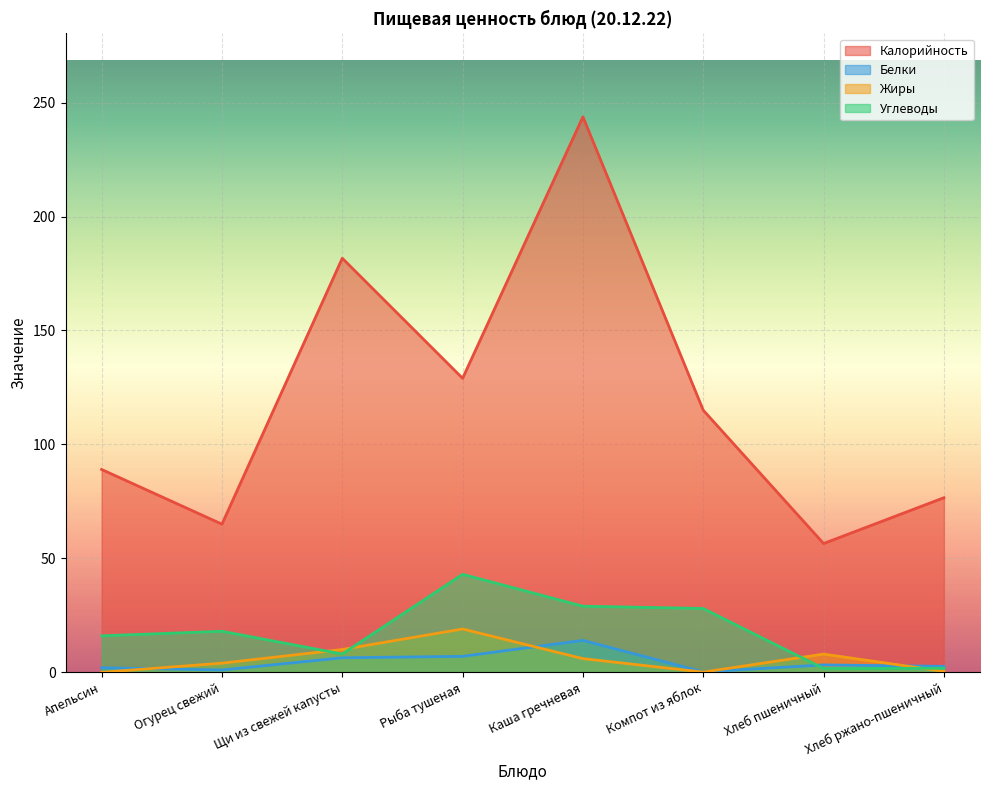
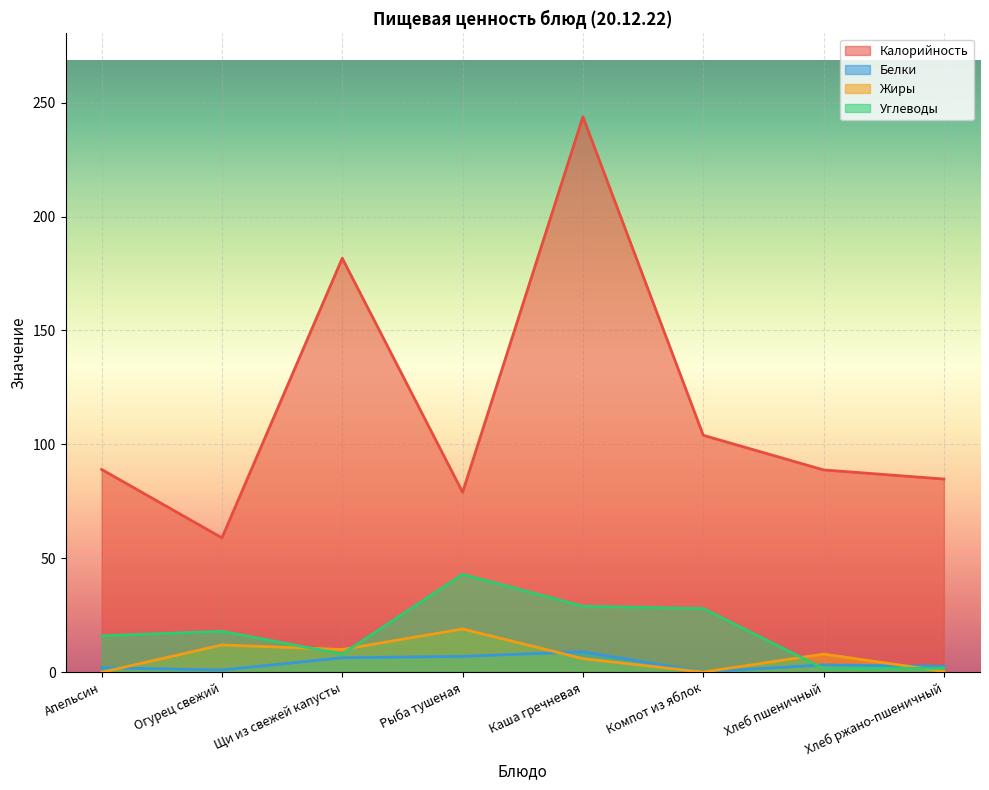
Калорийность, Огурец свежий: 65 -> 59
Жиры, Огурец свежий: 4 -> 12
Калорийность, Рыба тушеная: 129 -> 79
Белки, Каша гречневая: 14 -> 9
Калорийность, Компот из яблок: 115 -> 104
Калорийность, Хлеб пшеничный: 57 -> 89
Калорийность, Хлеб ржано-пшеничный: 77 -> 85
